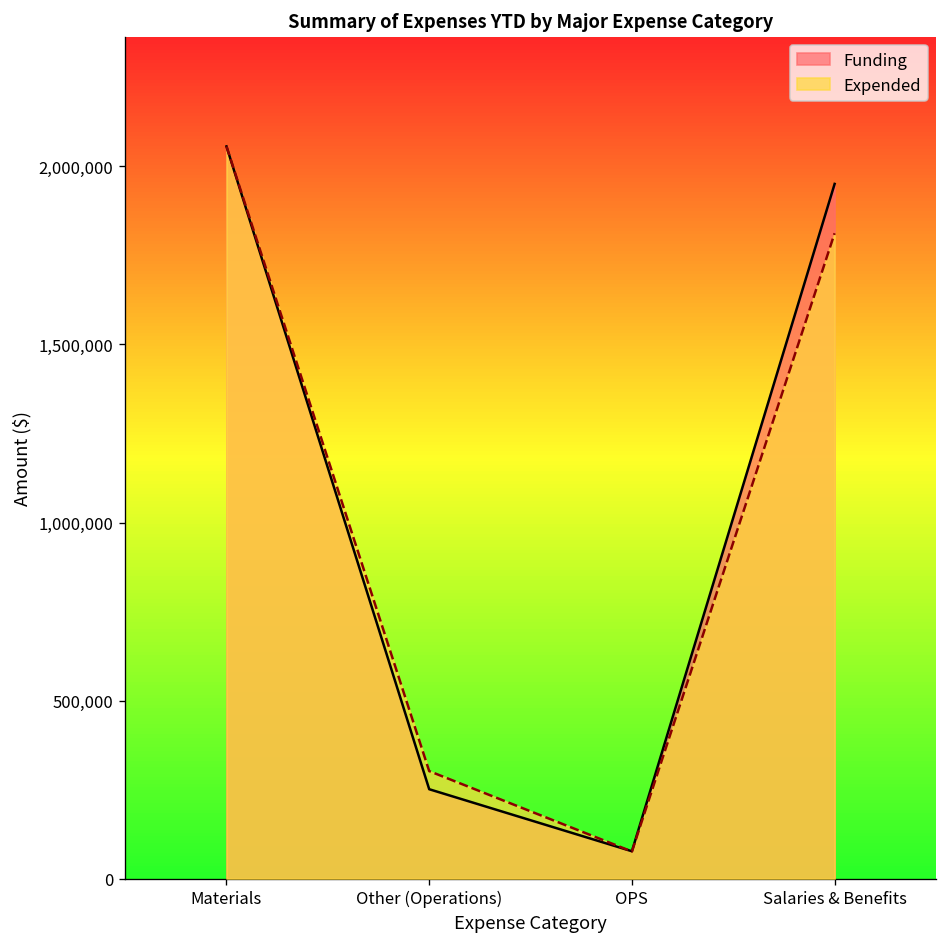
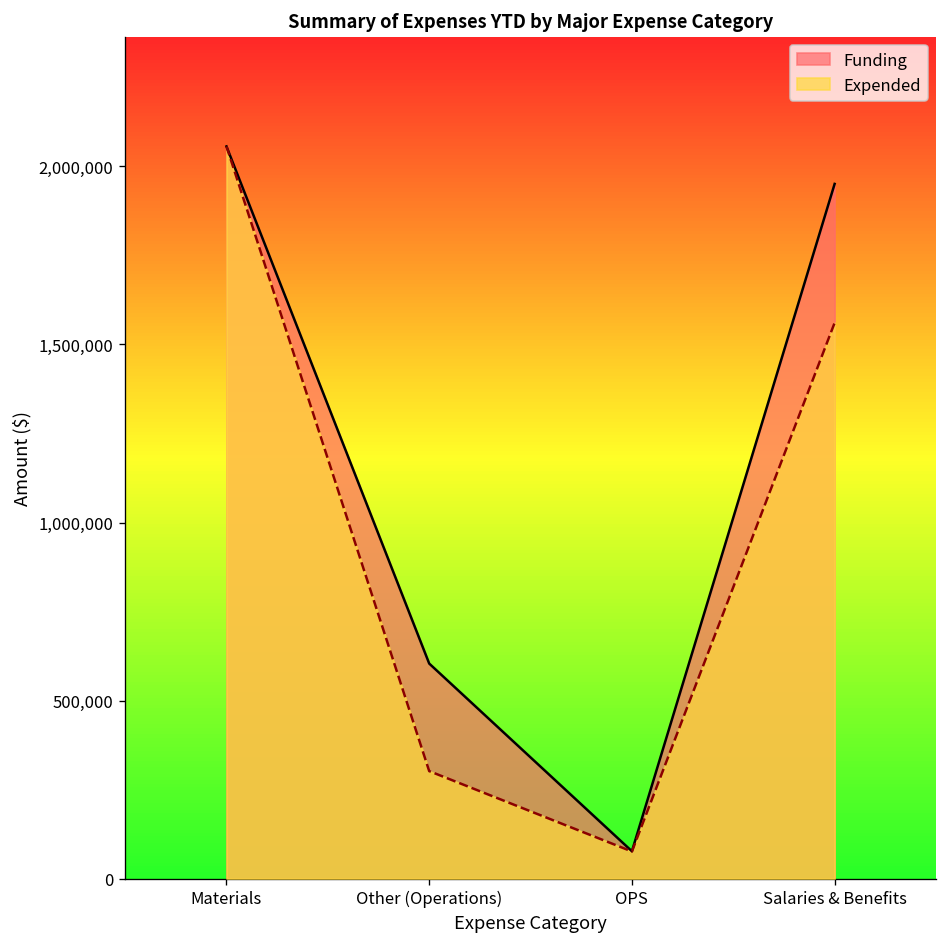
Funding, Other (Operations): 250,000 -> 600,000
Expended, Salaries & Benefits: 1,810,000 -> 1,560,000
